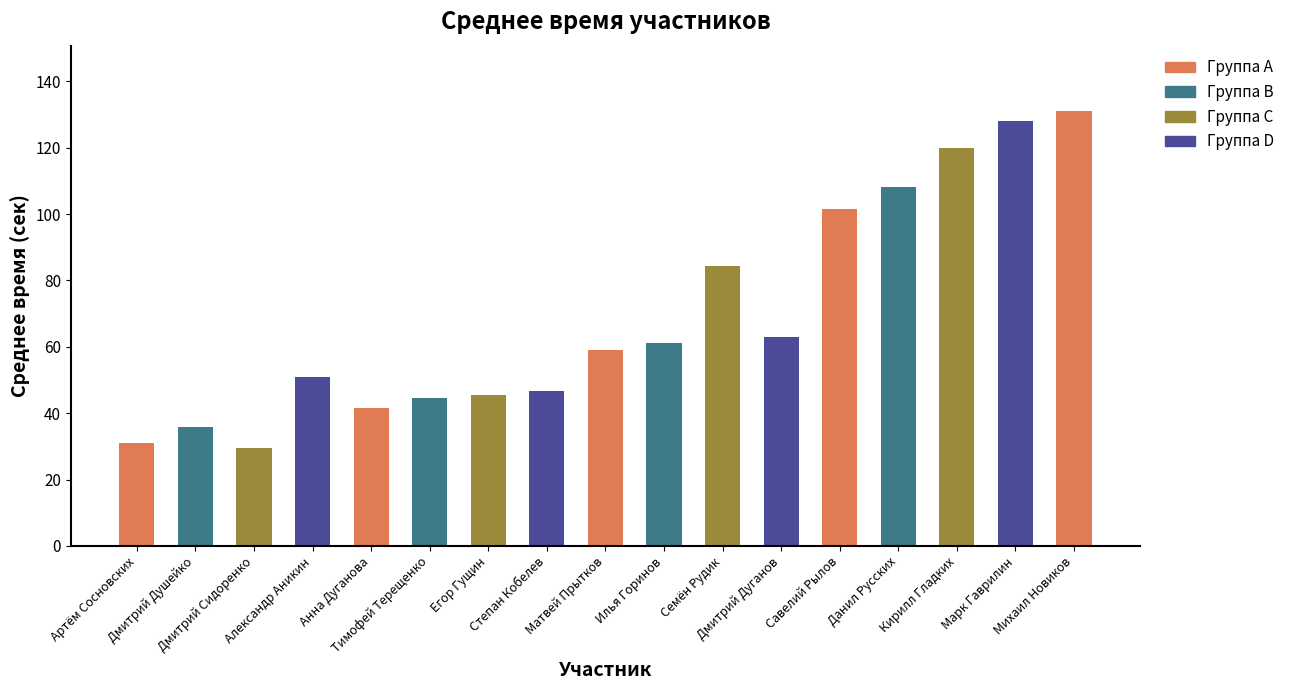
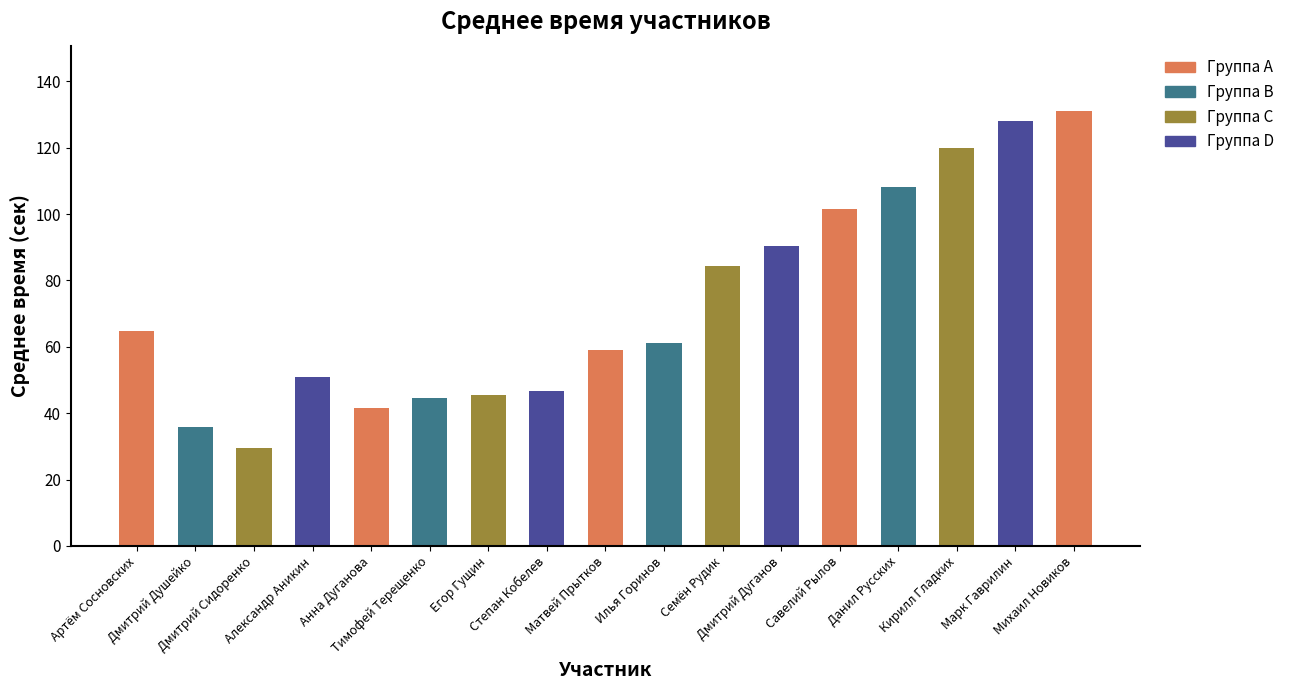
Артём Сосновских: 31 -> 65
Дмитрий Дуганов: 63 -> 90
